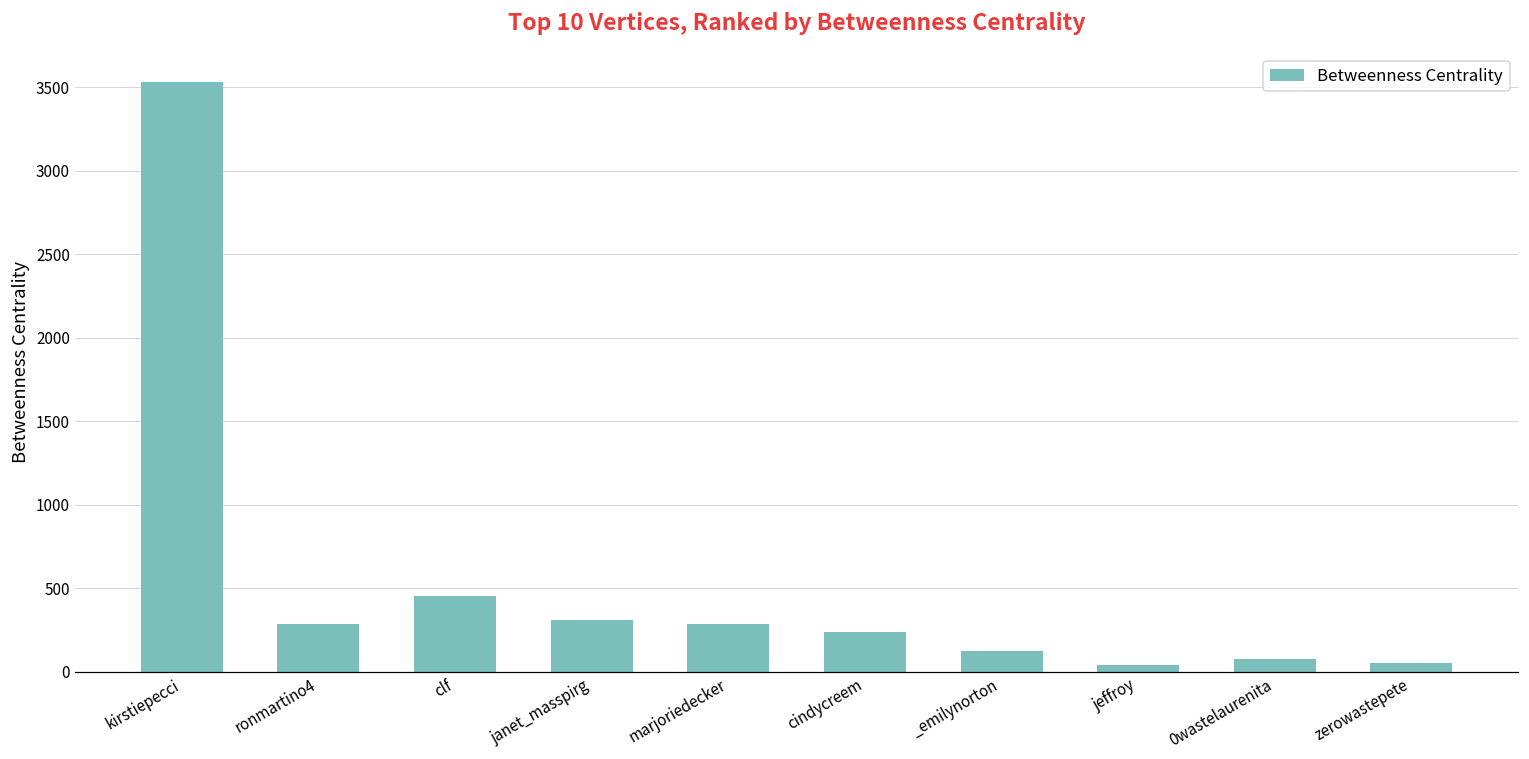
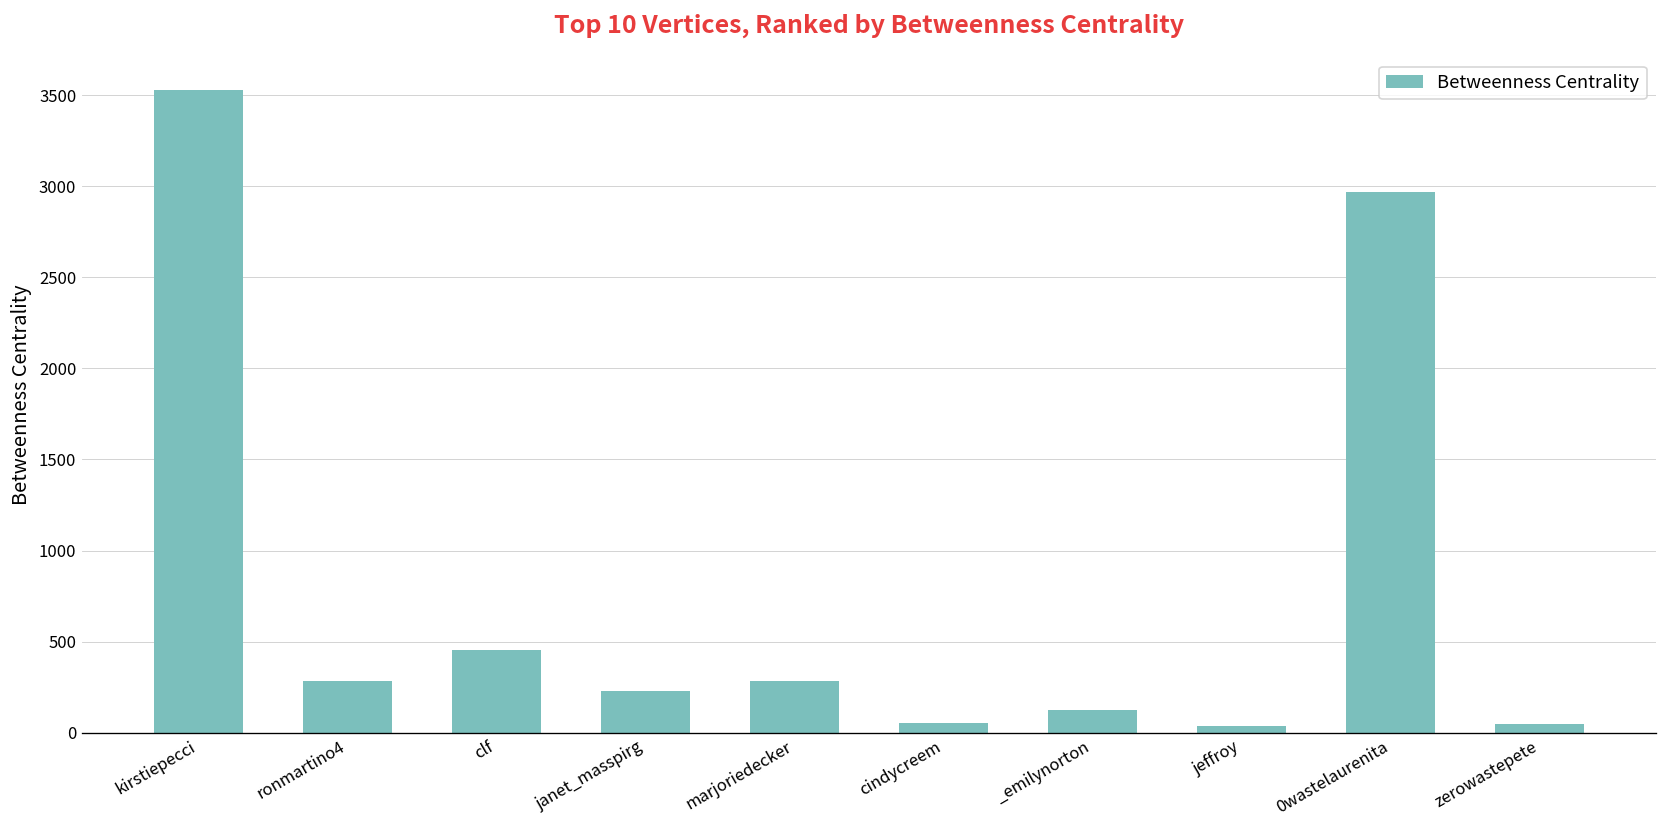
janet_masspirg: 310 -> 230
cindycreem: 240 -> 50
0wastelaurenita: 80 -> 2970
